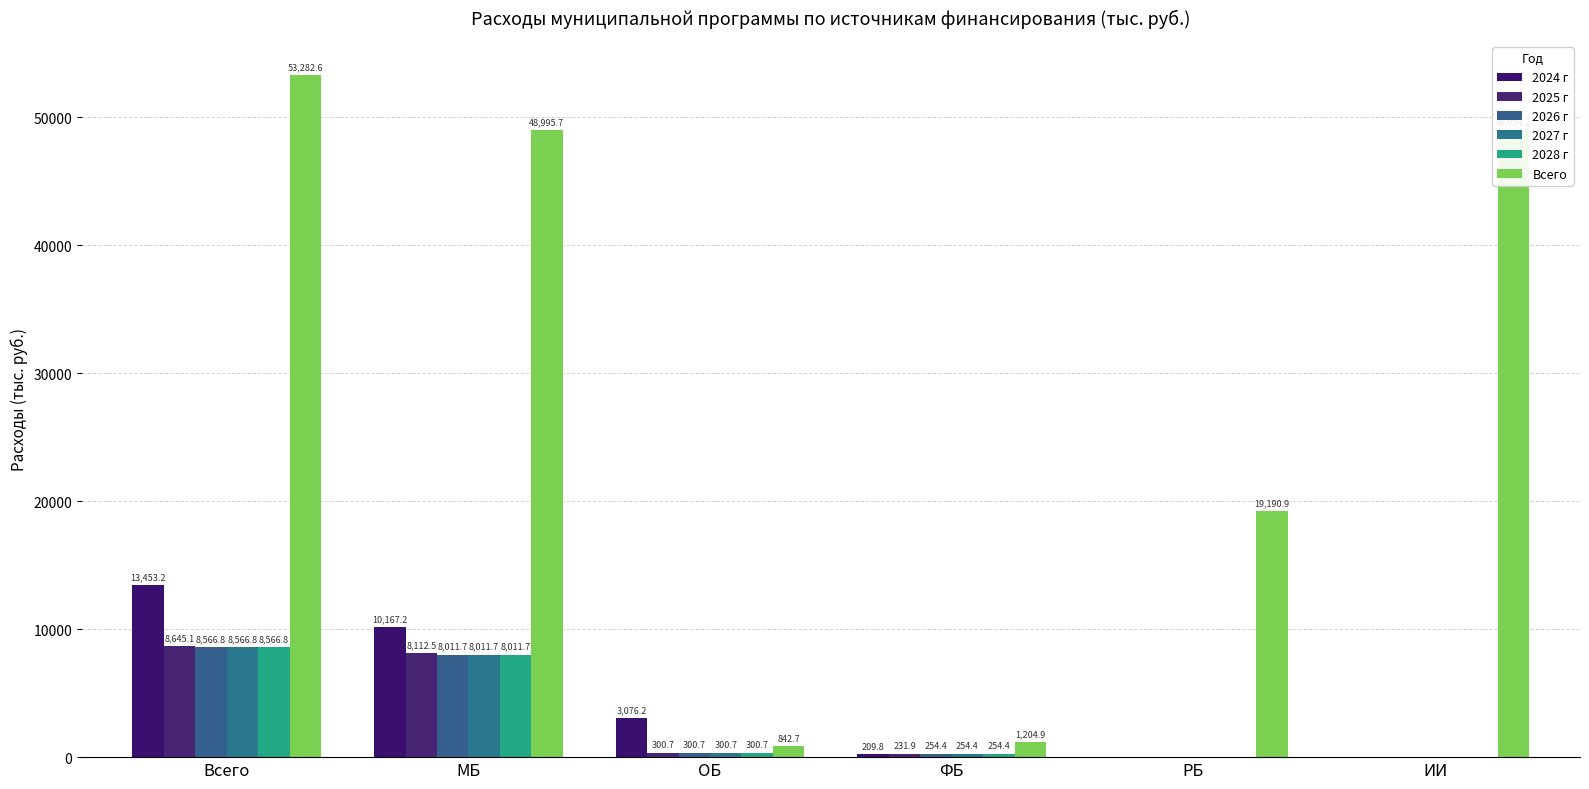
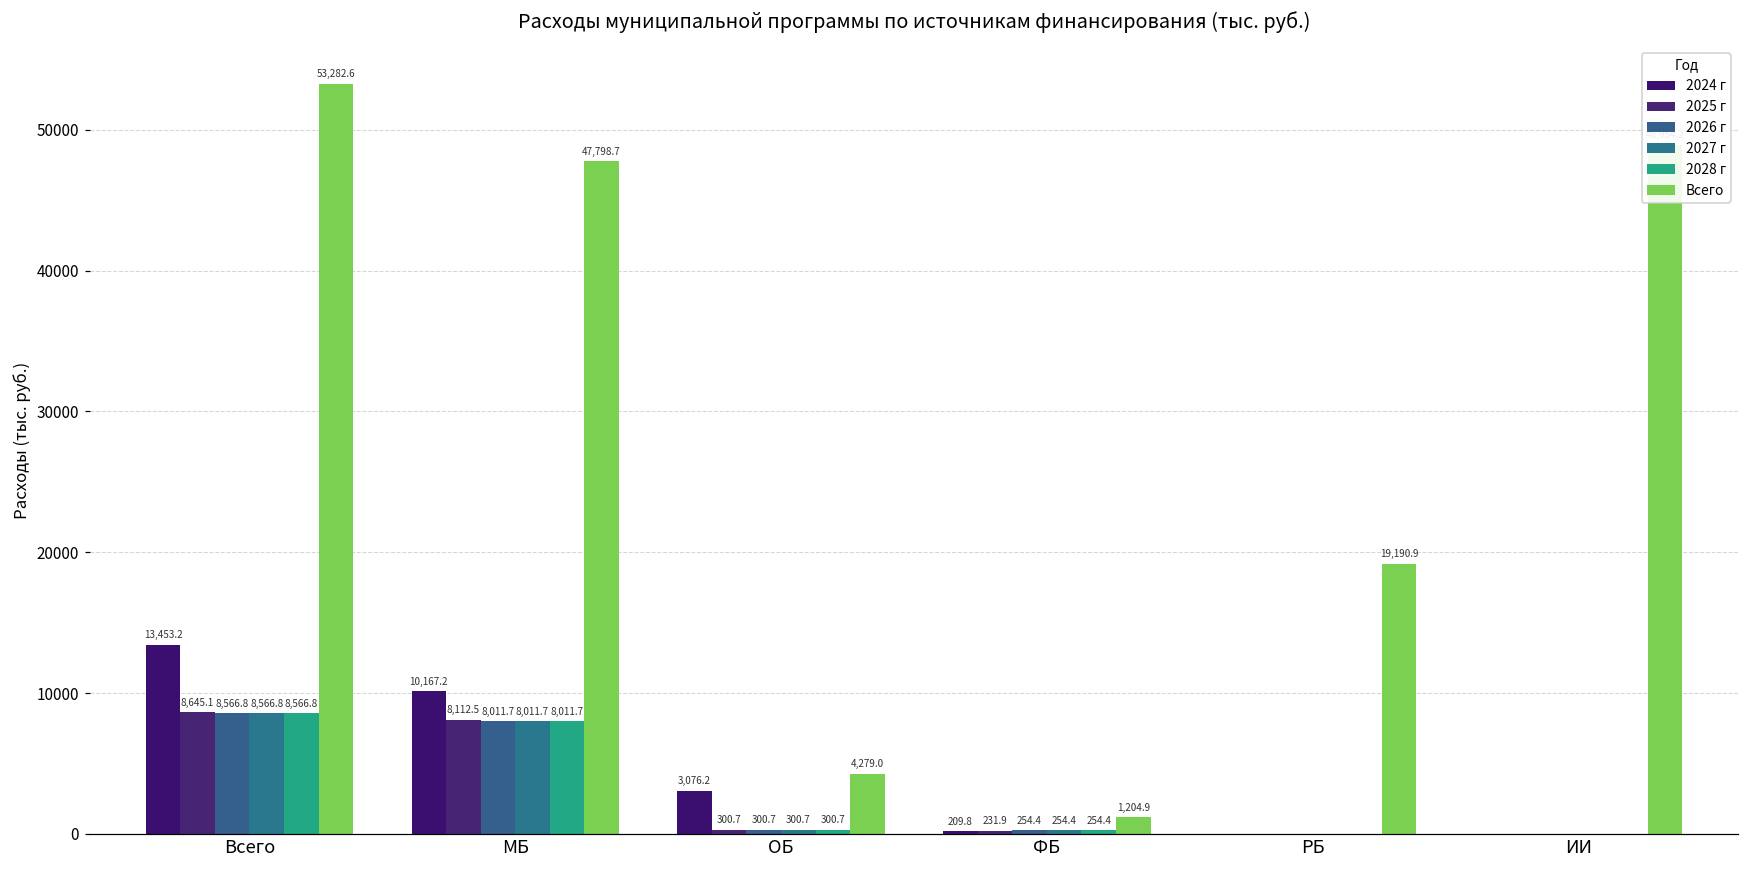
Всего, МБ: 48,995.7 -> 47,798.7
Всего, ОБ: 842.7 -> 4,279.0
